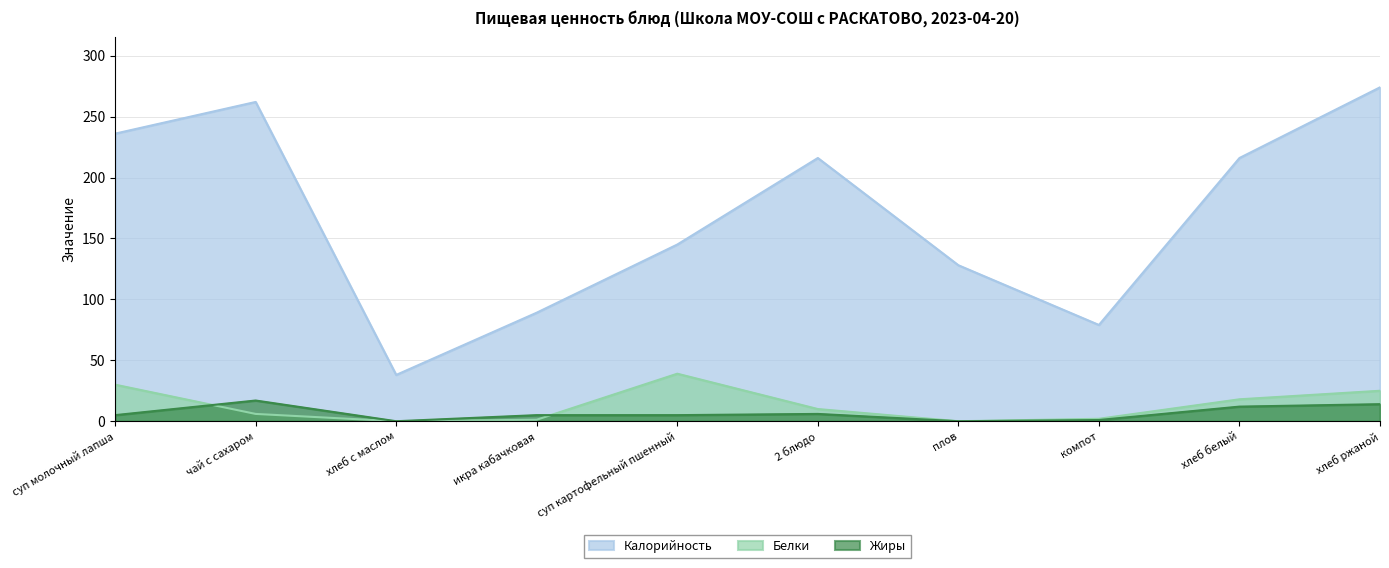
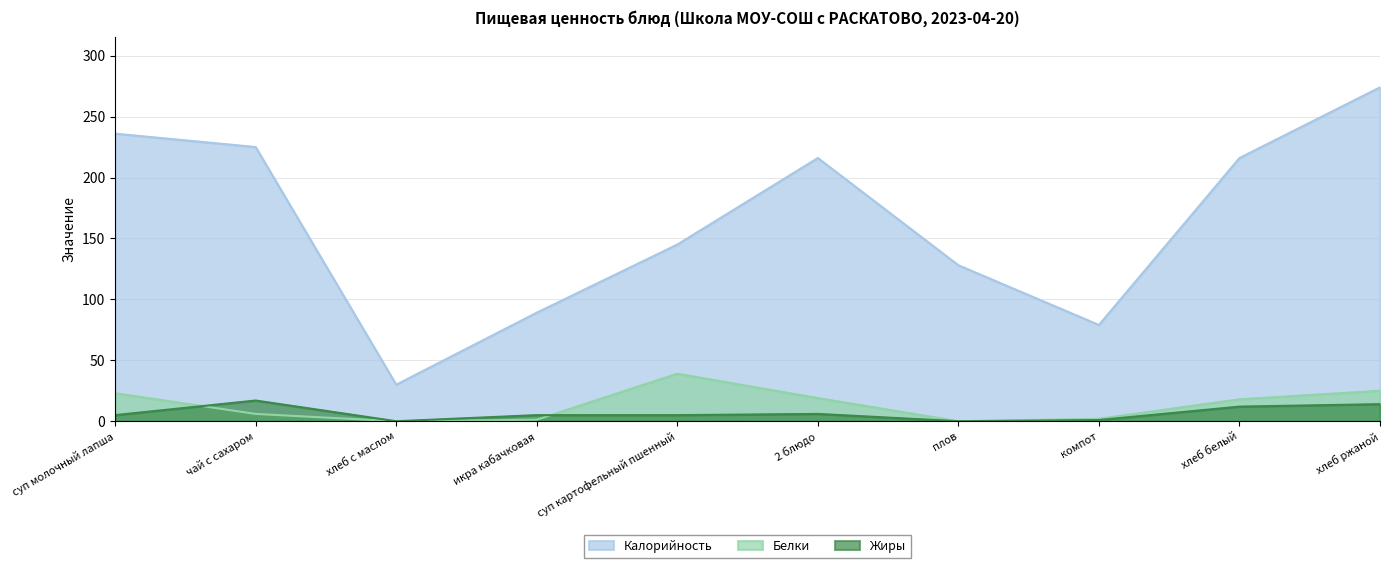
Белки, суп молочный лапша: 30 -> 23
Калорийность, чай с сахаром: 262 -> 225
Калорийность, хлеб с маслом: 38 -> 30
Белки, 2 блюдо: 10 -> 19
